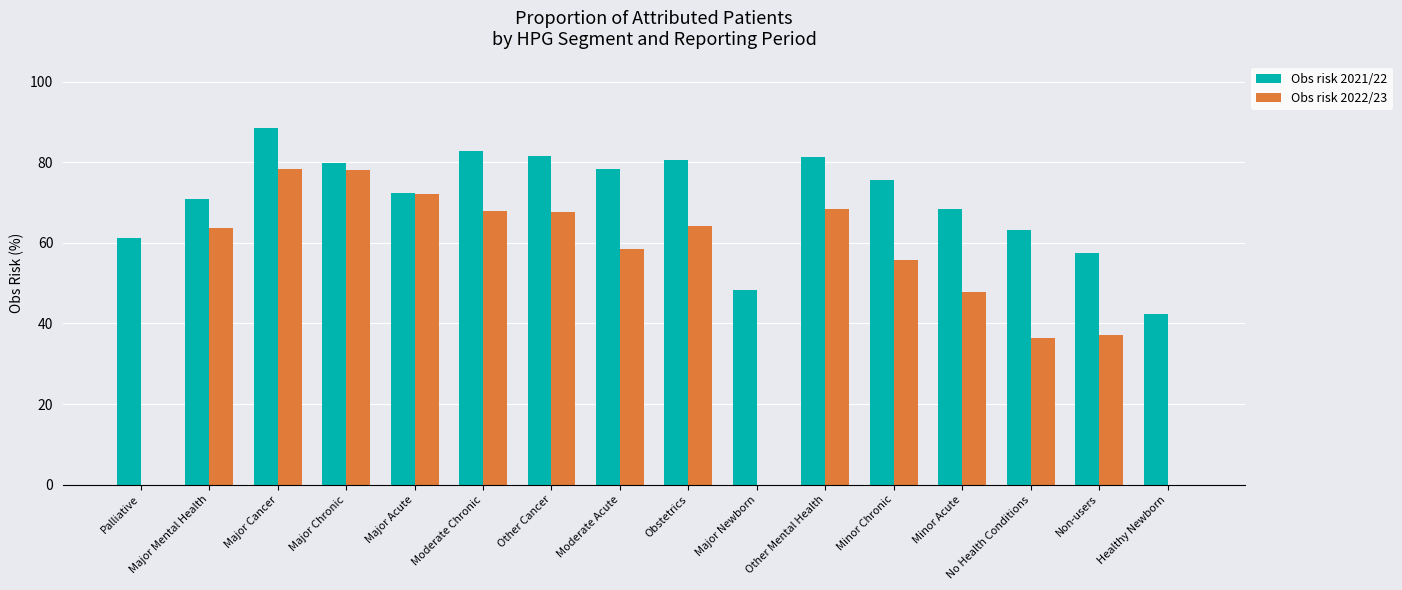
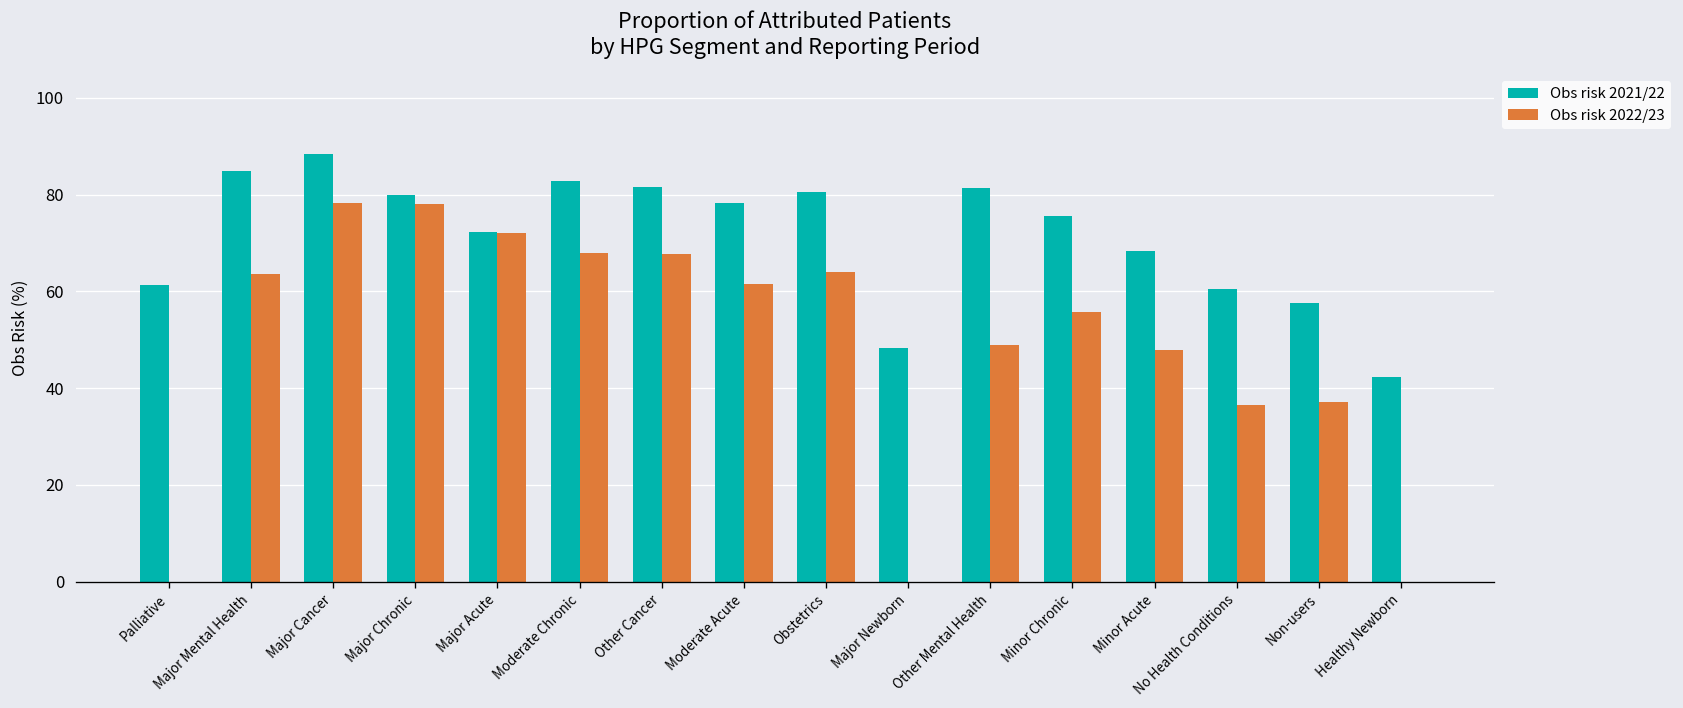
Obs risk 2021/22, Major Mental Health: 71 -> 85
Obs risk 2022/23, Moderate Acute: 59 -> 61
Obs risk 2022/23, Other Mental Health: 68 -> 49
Obs risk 2021/22, No Health Conditions: 63 -> 60
